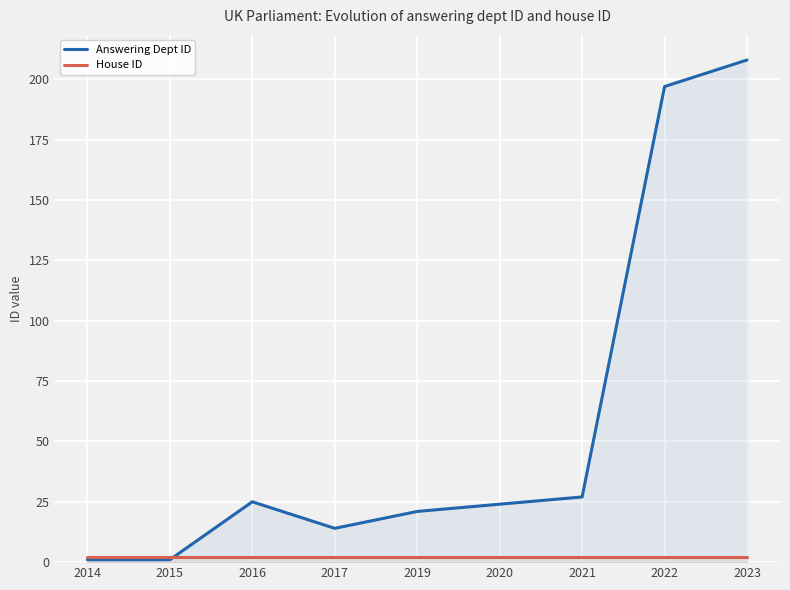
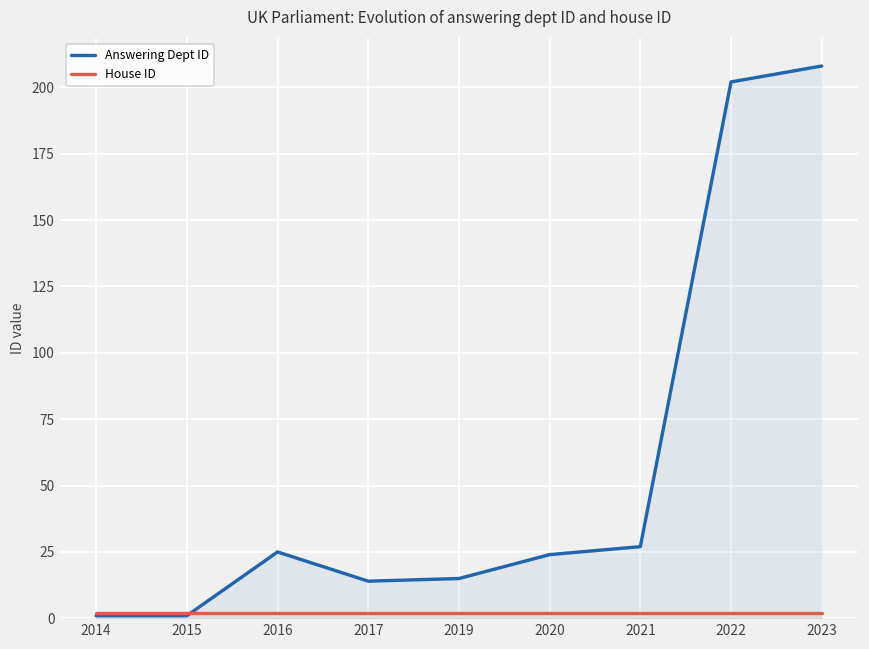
Answering Dept ID, 2019: 21 -> 15
Answering Dept ID, 2022: 197 -> 202
